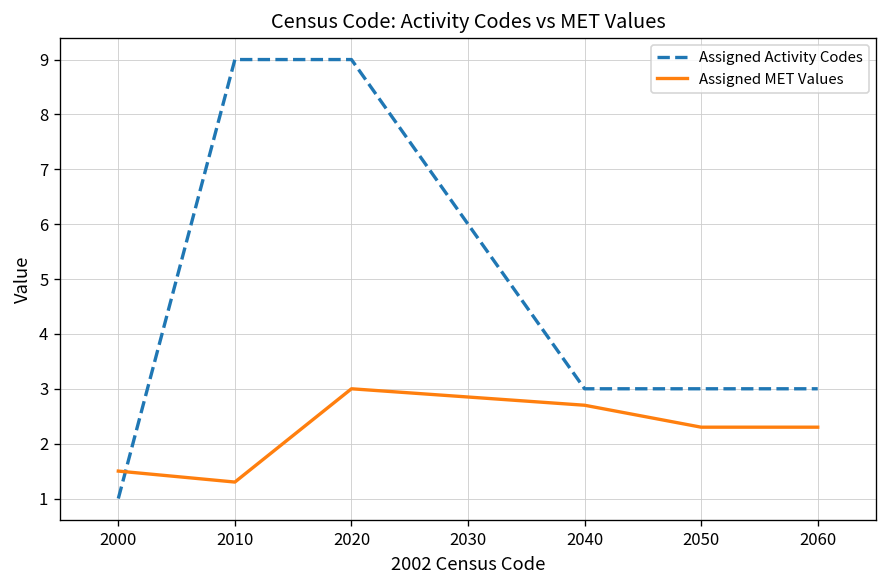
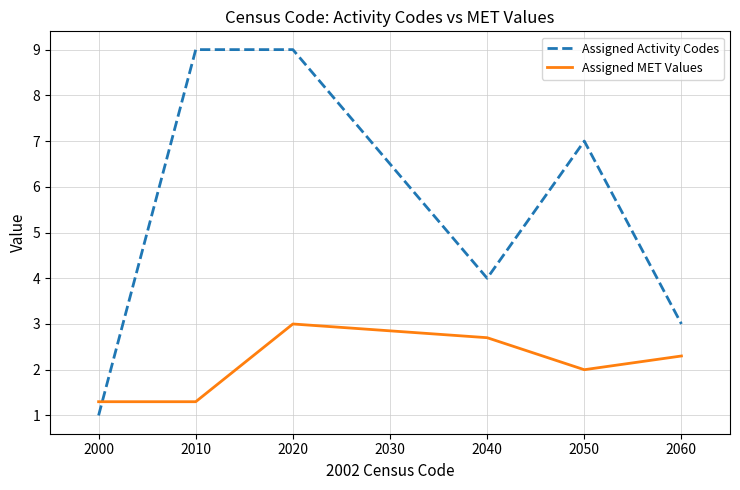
Assigned MET Values, 2000: 1.5 -> 1.3
Assigned Activity Codes, 2040: 3 -> 4
Assigned Activity Codes, 2050: 3 -> 7
Assigned MET Values, 2050: 2.3 -> 2.0
